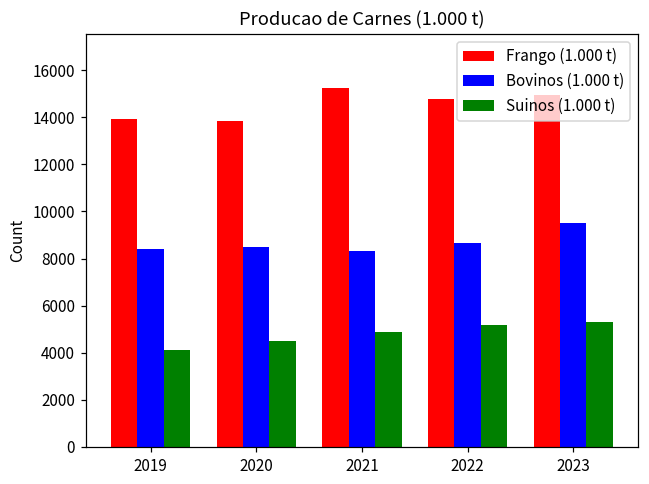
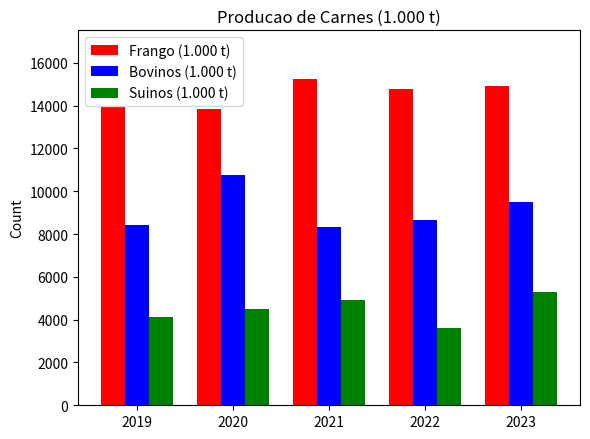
Bovinos (1.000 t), 2020: 8500 -> 10800
Suinos (1.000 t), 2022: 5200 -> 3600
